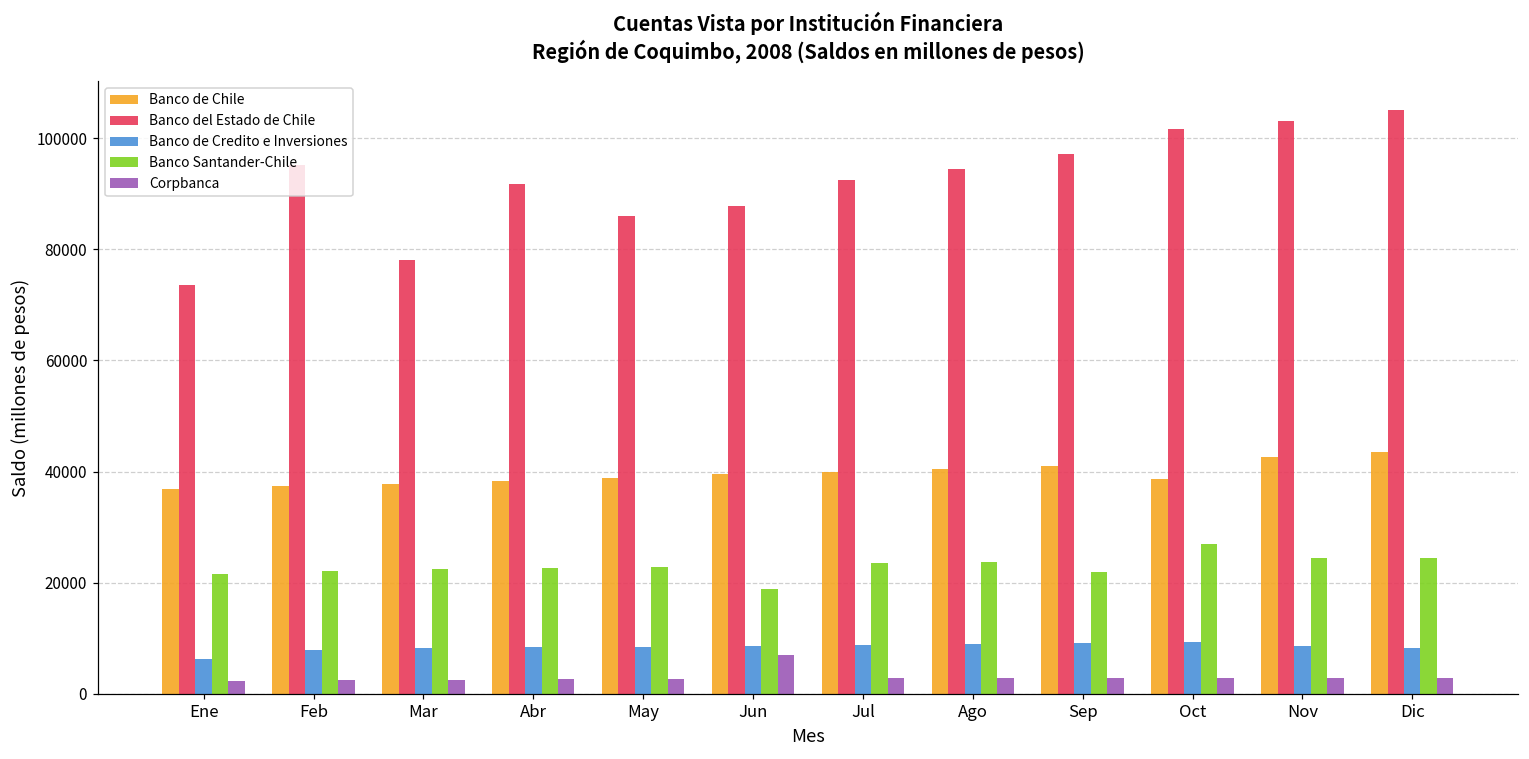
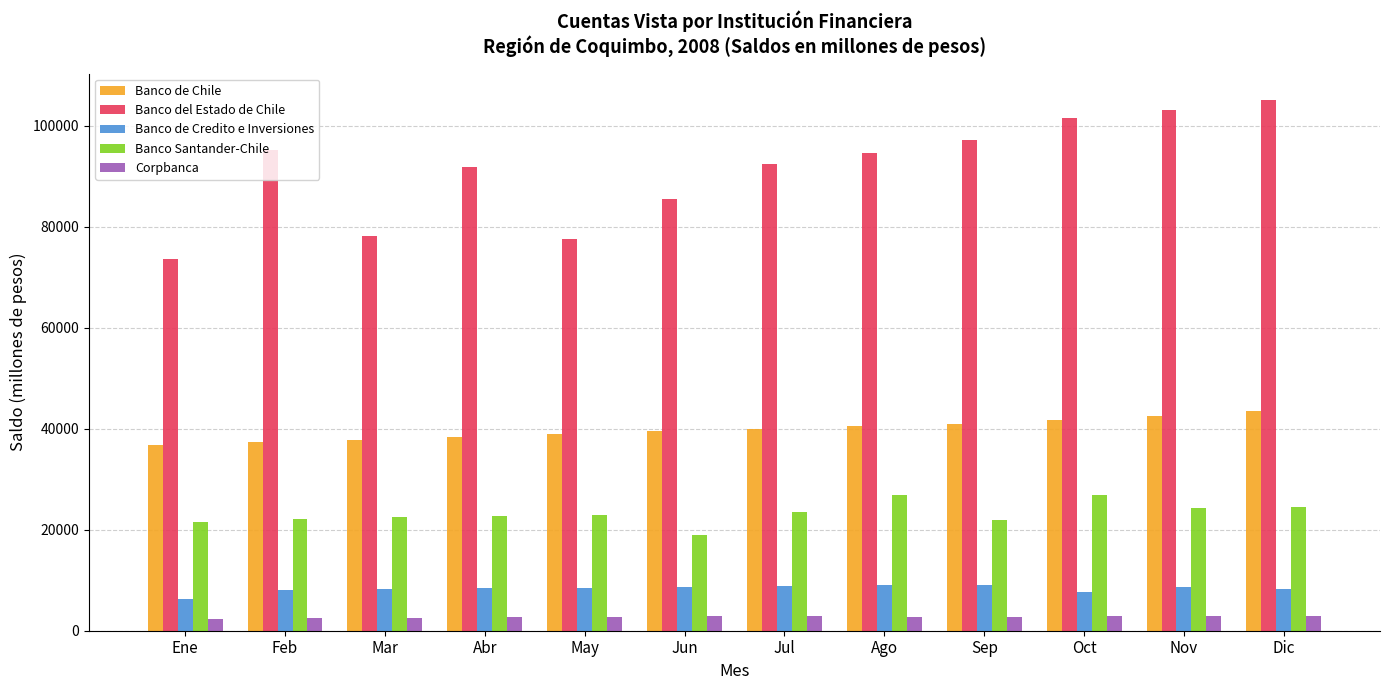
Banco del Estado de Chile, May: 86000 -> 77000
Banco del Estado de Chile, Jun: 88000 -> 85000
Corpbanca, Jun: 7000 -> 3000
Banco Santander-Chile, Ago: 24000 -> 27000
Banco de Chile, Oct: 39000 -> 42000
Banco de Credito e Inversiones, Oct: 9000 -> 8000
